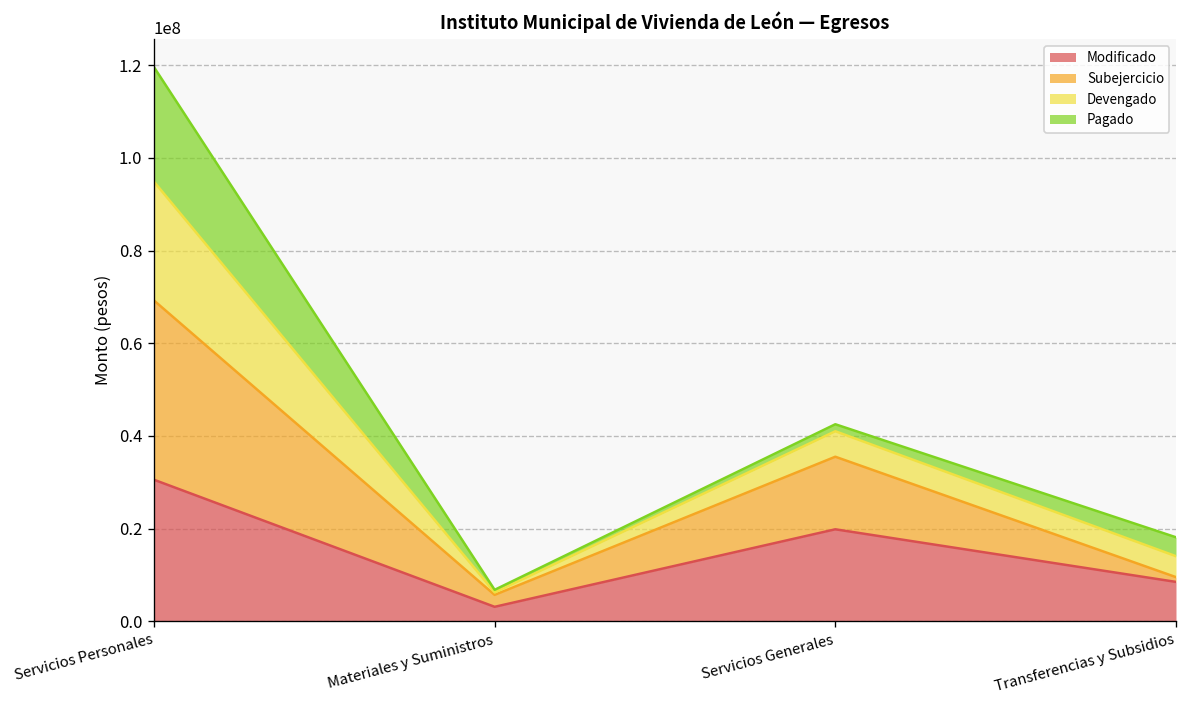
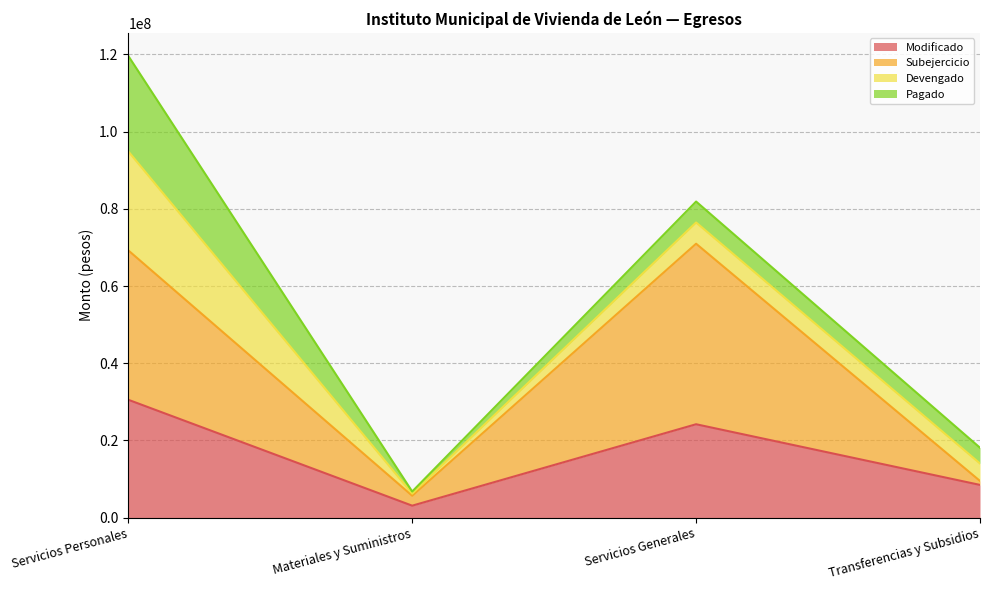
Modificado, Servicios Generales: 20000000 -> 24000000
Subejercicio, Servicios Generales: 16000000 -> 47000000
Pagado, Servicios Generales: 2000000 -> 5000000
